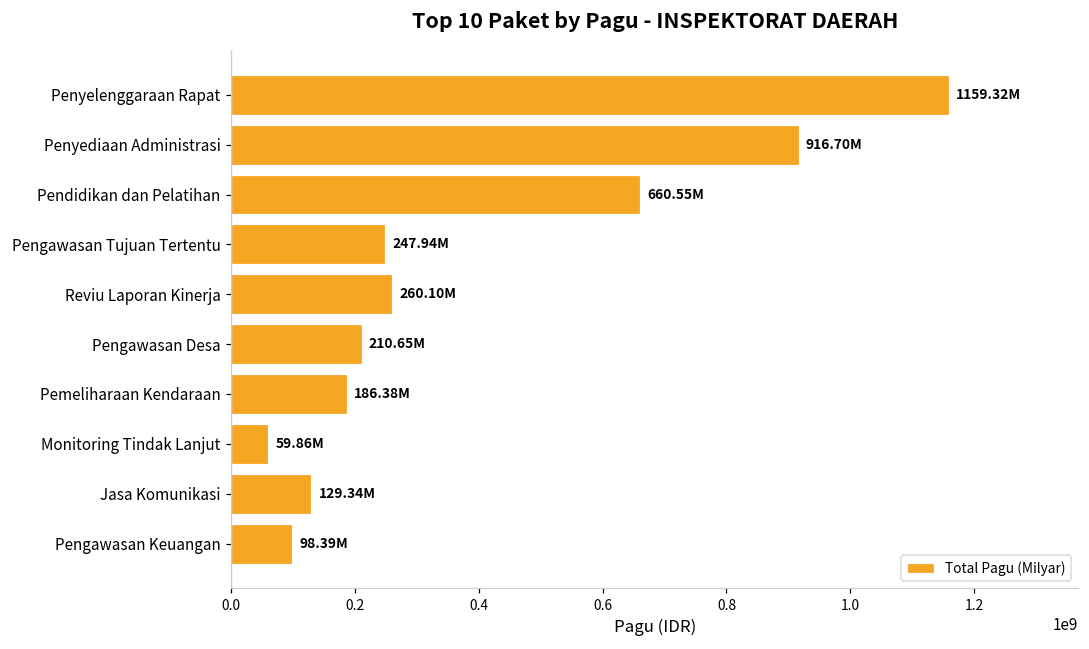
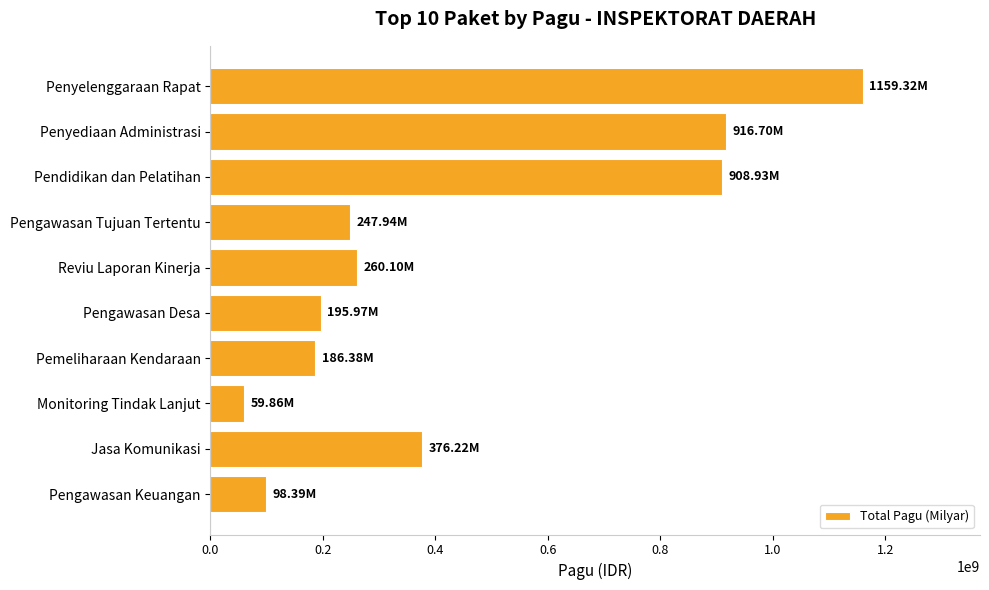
Pendidikan dan Pelatihan: 660.55M -> 908.93M
Pengawasan Desa: 210.65M -> 195.97M
Jasa Komunikasi: 129.34M -> 376.22M
